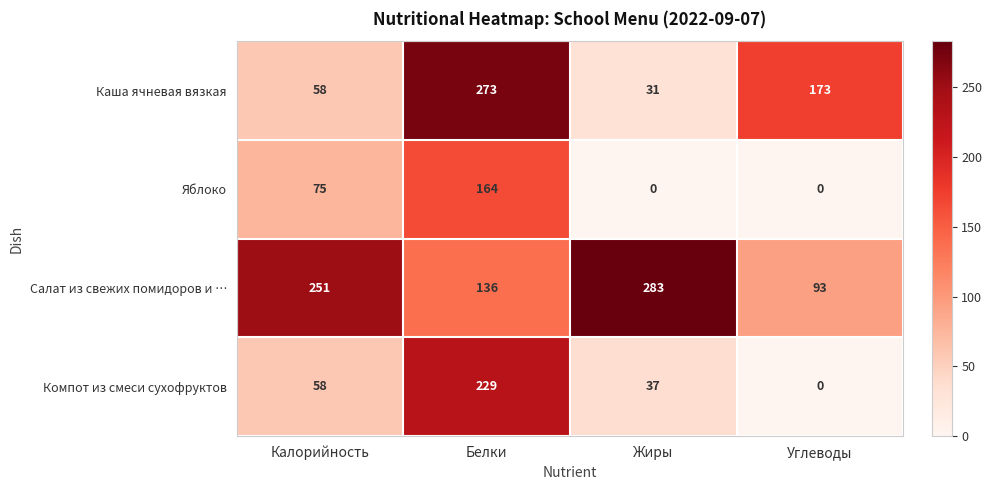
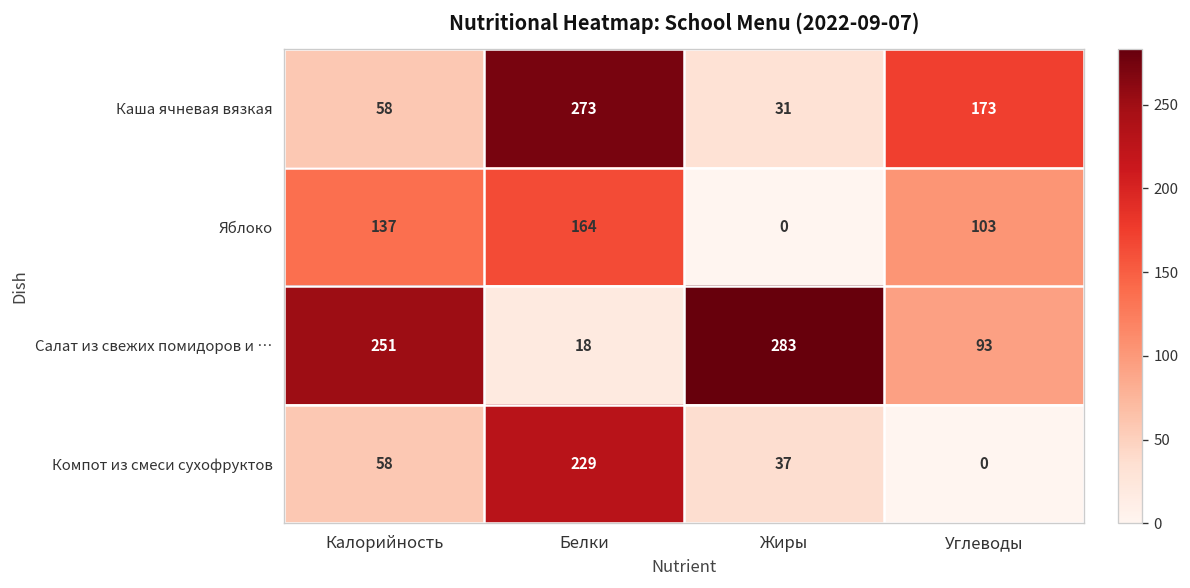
Яблоко, Калорийность: 75 -> 137
Яблоко, Углеводы: 0 -> 103
Салат из свежих помидоров и …, Белки: 136 -> 18
